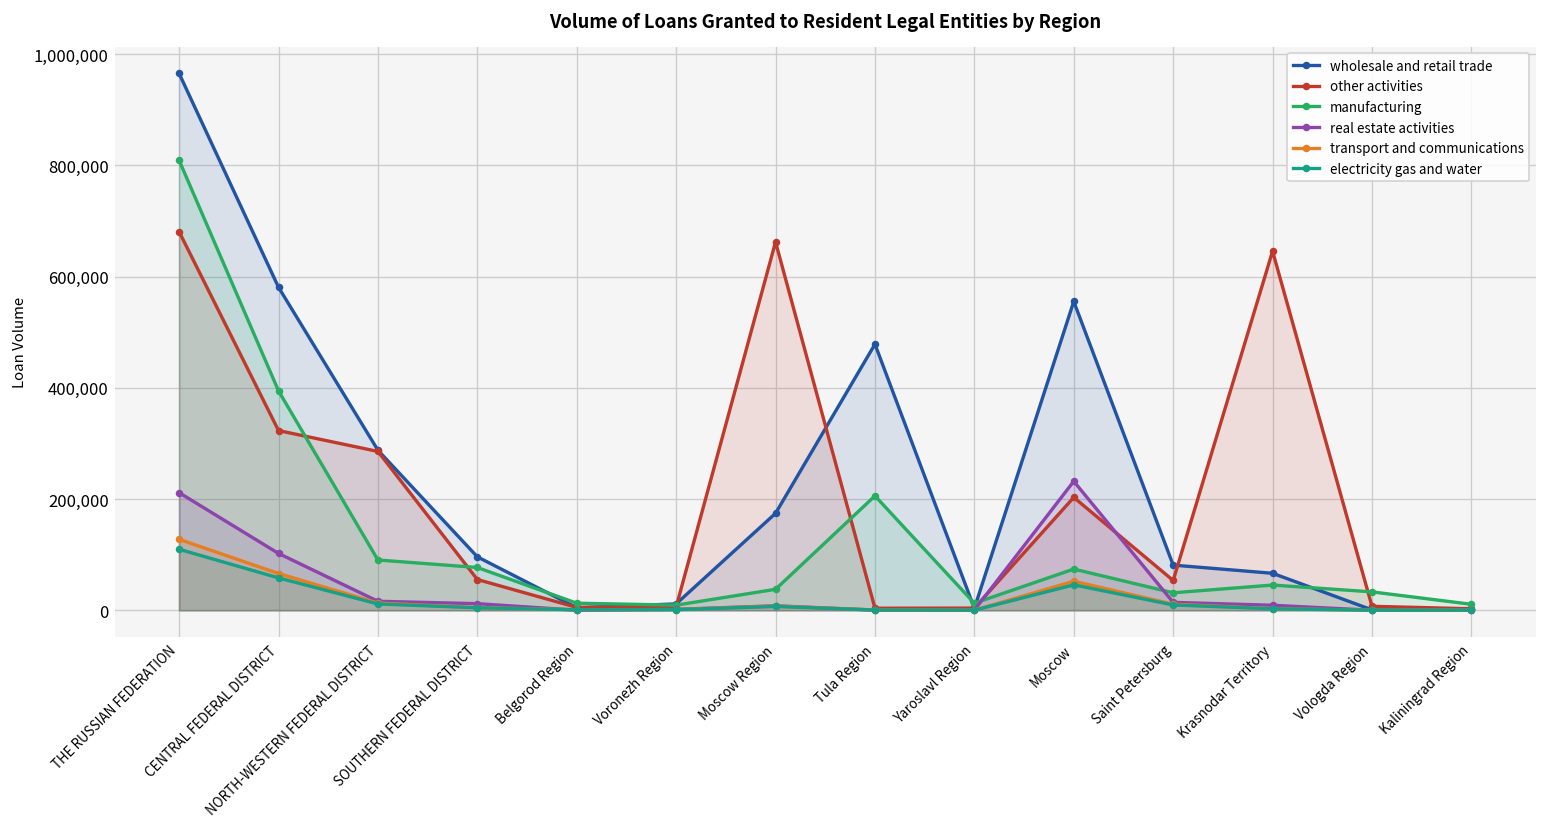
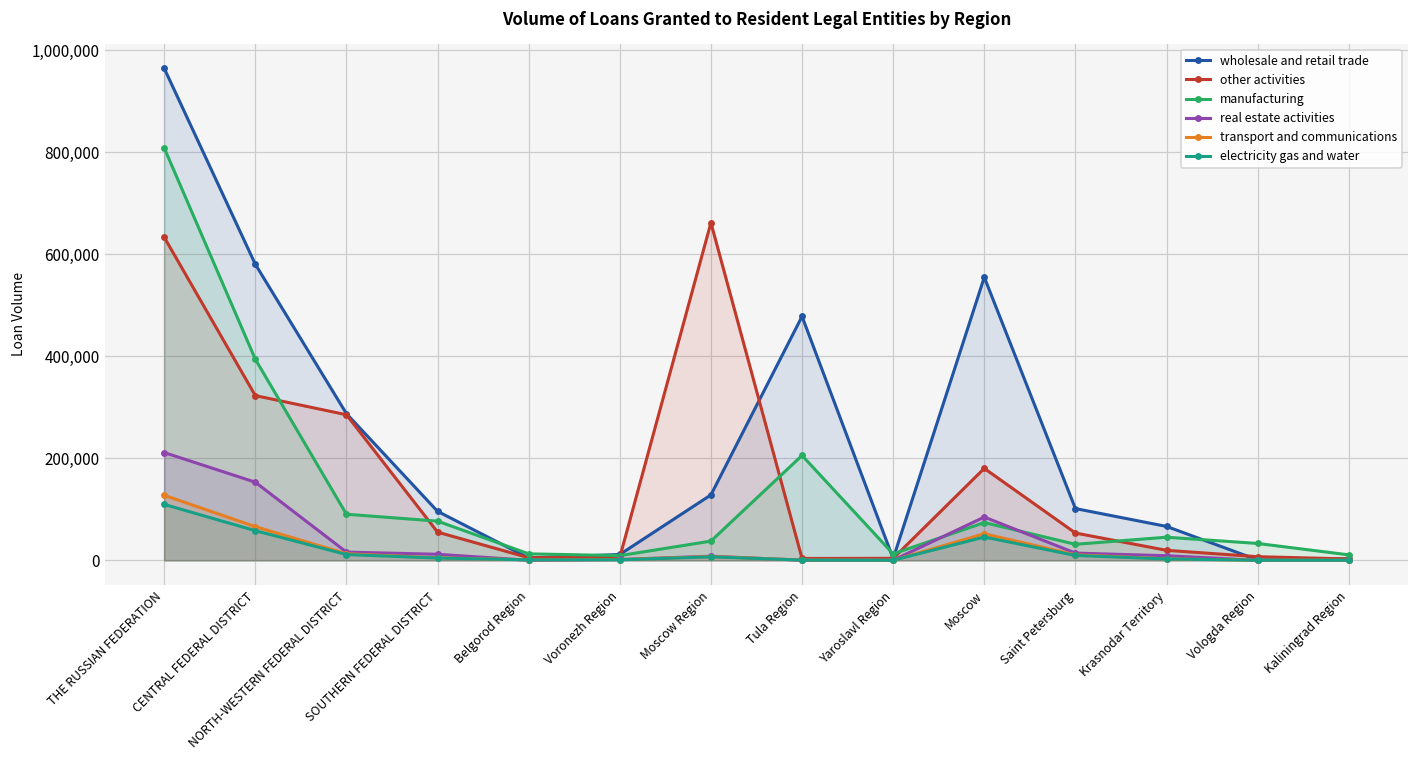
other activities, THE RUSSIAN FEDERATION: 680,000 -> 630,000
real estate activities, CENTRAL FEDERAL DISTRICT: 100,000 -> 150,000
wholesale and retail trade, Moscow Region: 170,000 -> 130,000
other activities, Moscow: 200,000 -> 180,000
real estate activities, Moscow: 230,000 -> 80,000
wholesale and retail trade, Saint Petersburg: 80,000 -> 100,000
other activities, Krasnodar Territory: 650,000 -> 20,000
